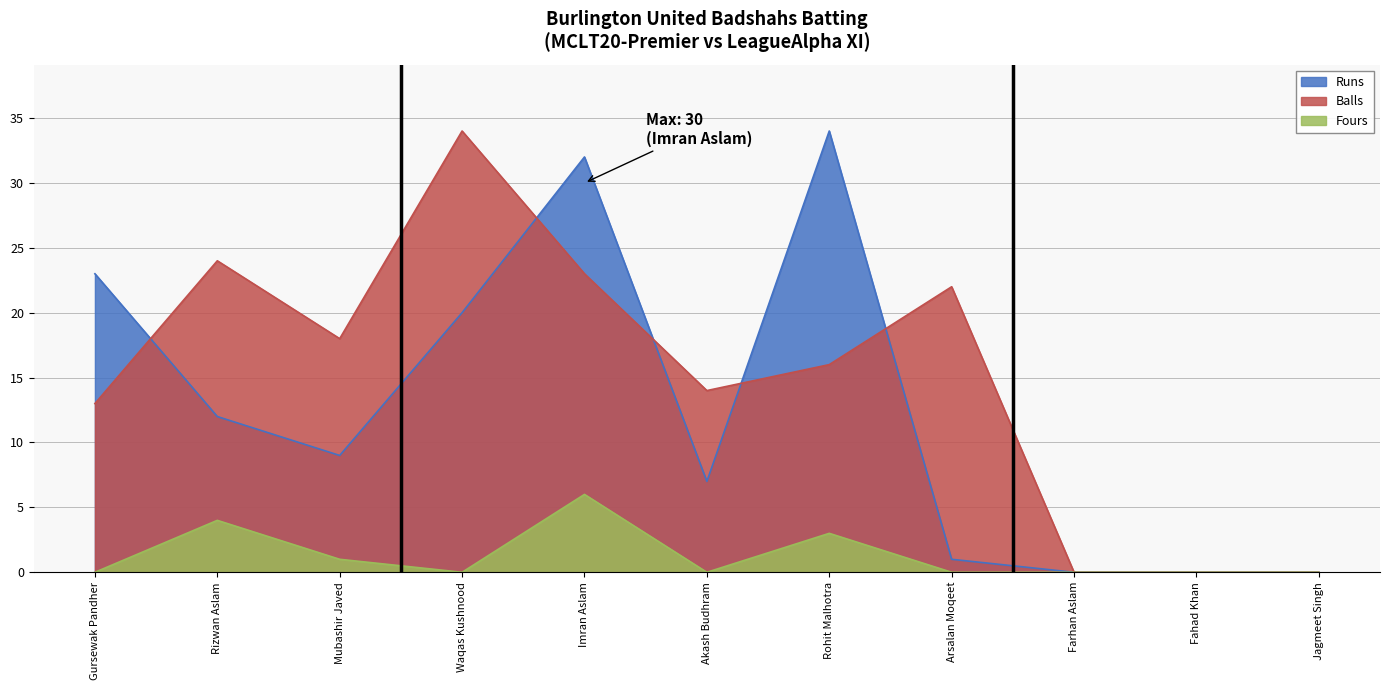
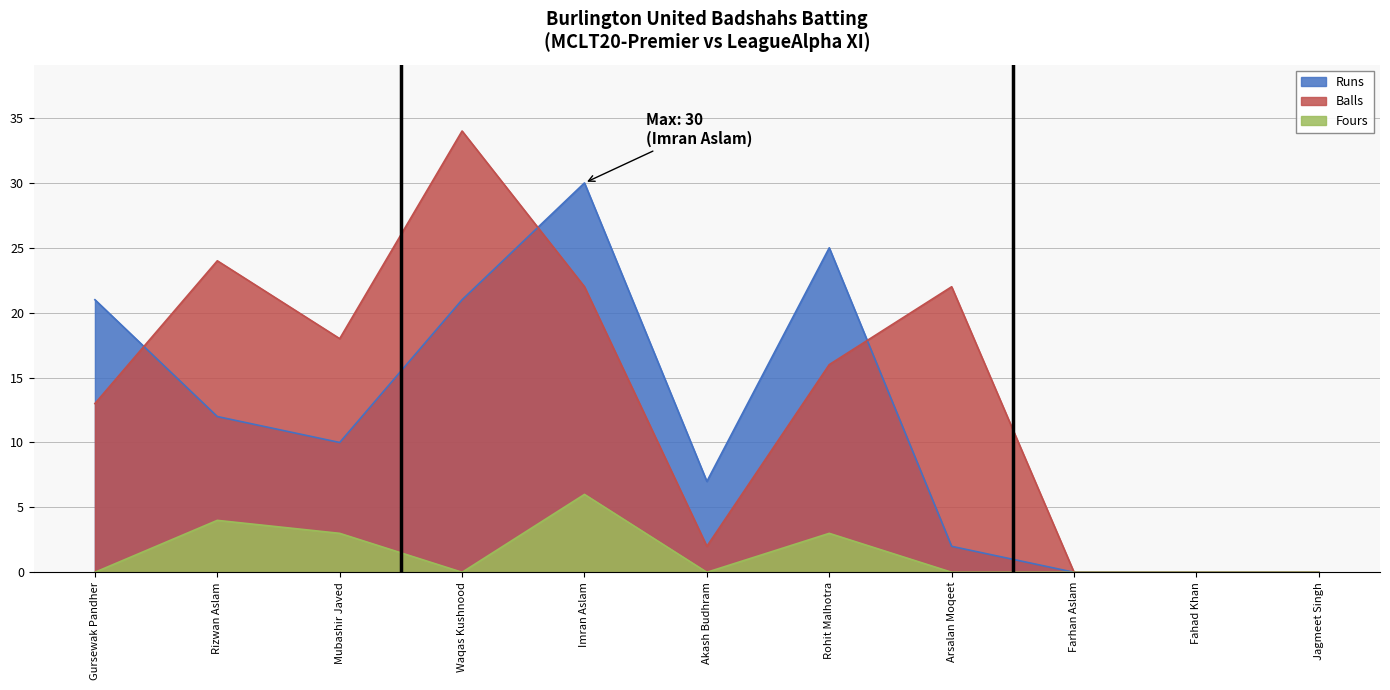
Runs, Gursewak Pandher: 23 -> 21
Runs, Mubashir Javed: 9 -> 10
Fours, Mubashir Javed: 1 -> 3
Runs, Waqas Kushnood: 20 -> 21
Runs, Imran Aslam: 32 -> 30
Balls, Imran Aslam: 23 -> 22
Balls, Akash Budhram: 14 -> 2
Runs, Rohit Malhotra: 34 -> 25
Runs, Arsalan Moqeet: 1 -> 2
